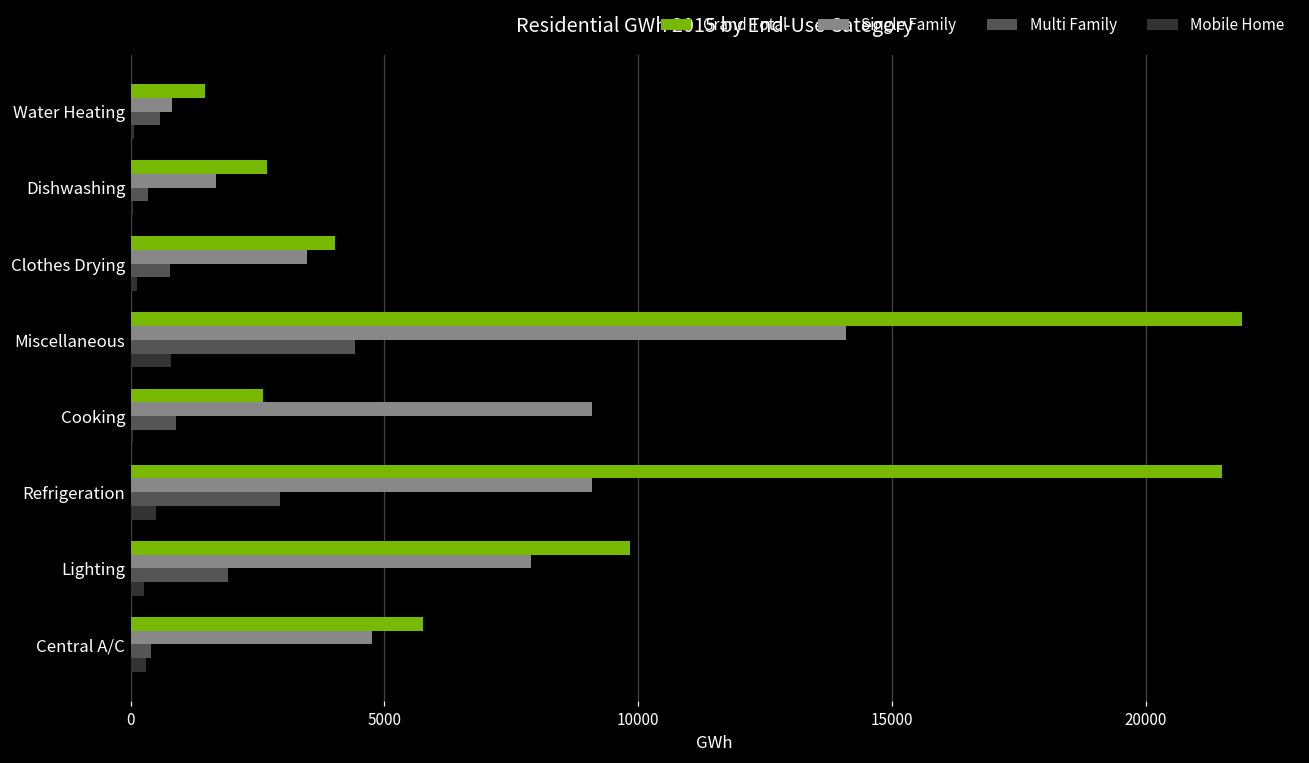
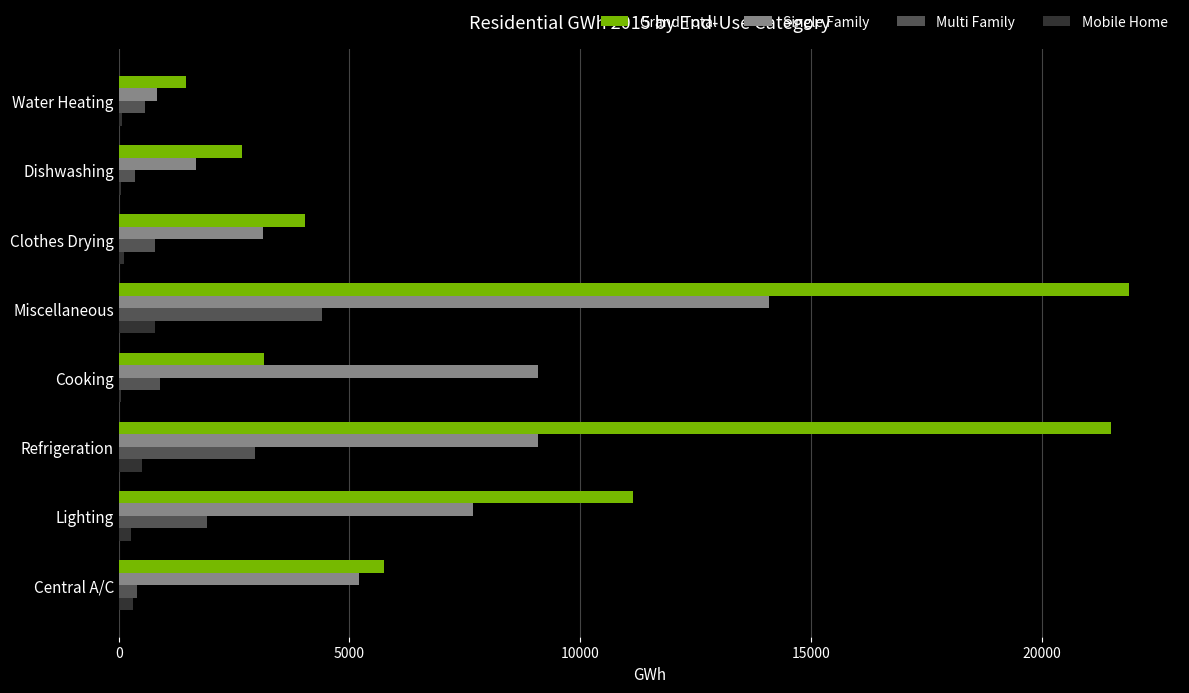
Single Family, Clothes Drying: 3500 -> 3100
Grand Total, Cooking: 2600 -> 3100
Grand Total, Lighting: 9800 -> 11100
Single Family, Lighting: 7900 -> 7700
Single Family, Central A/C: 4700 -> 5200
